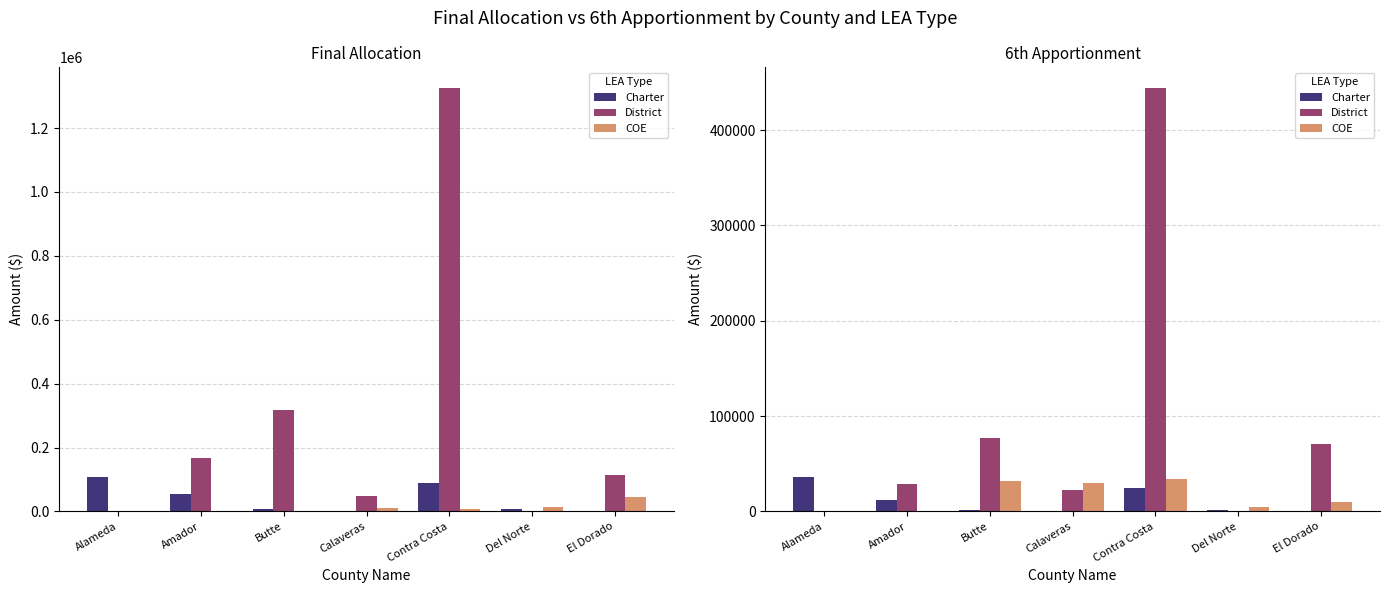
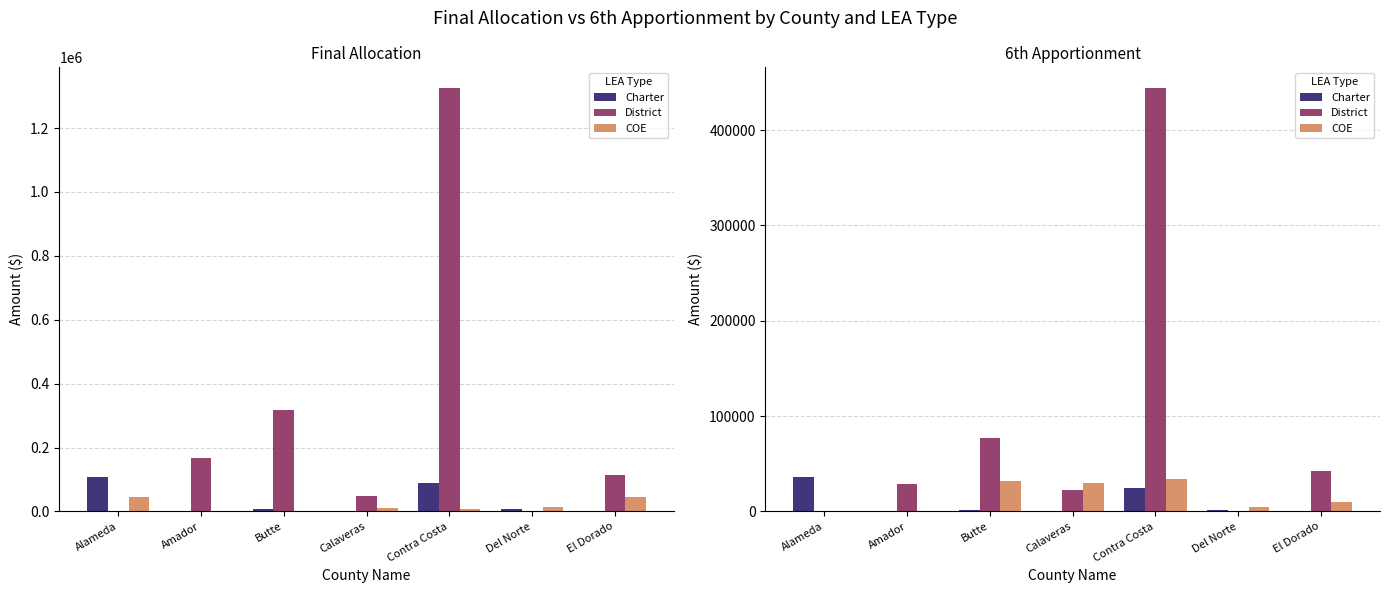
Final Allocation, COE, Alameda: 0 -> 40000
Final Allocation, Charter, Amador: 50000 -> 0
6th Apportionment, Charter, Amador: 10000 -> 0
6th Apportionment, District, El Dorado: 70000 -> 40000
